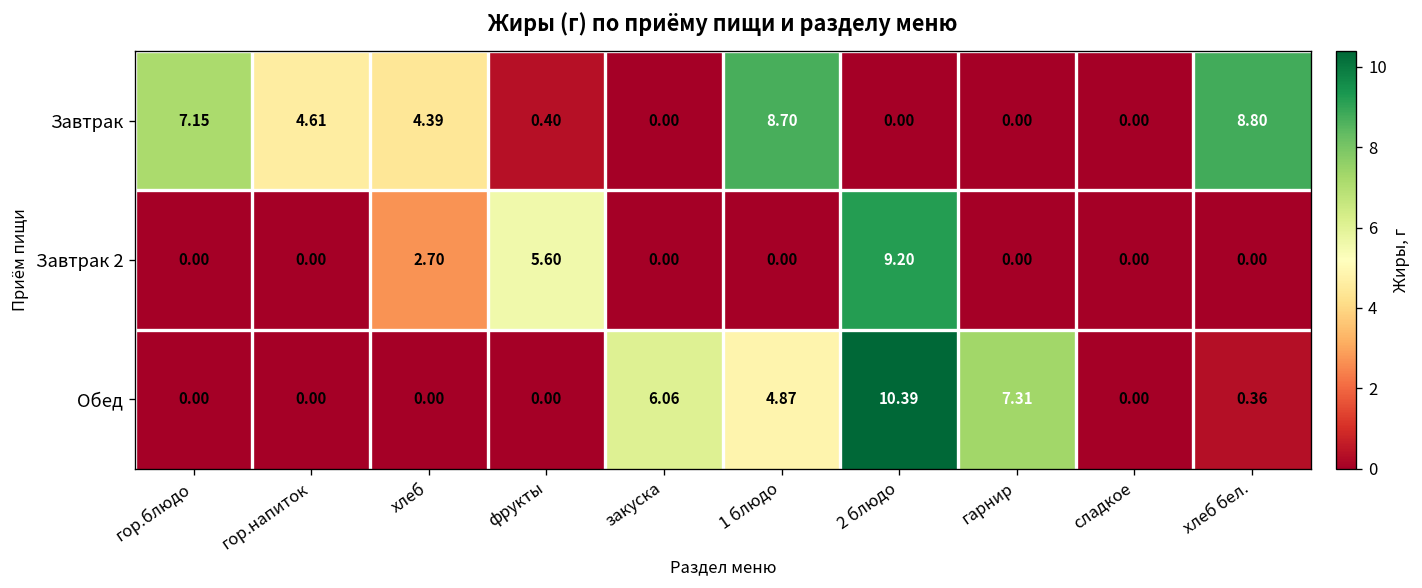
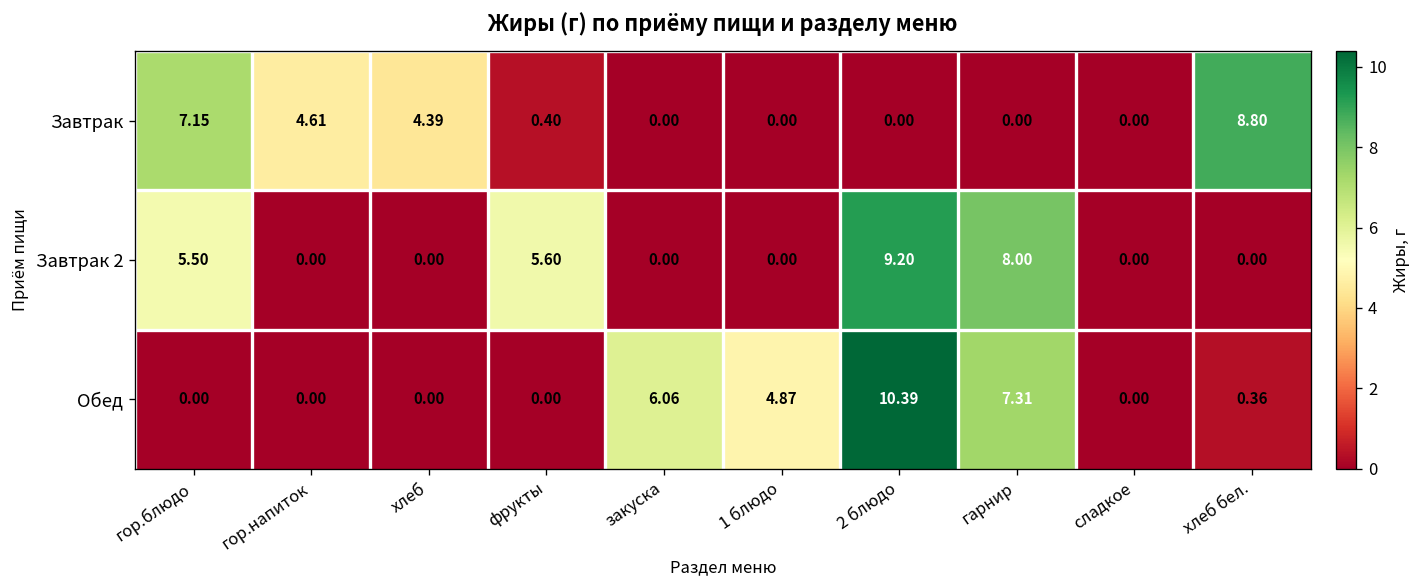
Завтрак, 1 блюдо: 8.70 -> 0.00
Завтрак 2, гор.блюдо: 0.00 -> 5.50
Завтрак 2, хлеб: 2.70 -> 0.00
Завтрак 2, гарнир: 0.00 -> 8.00
